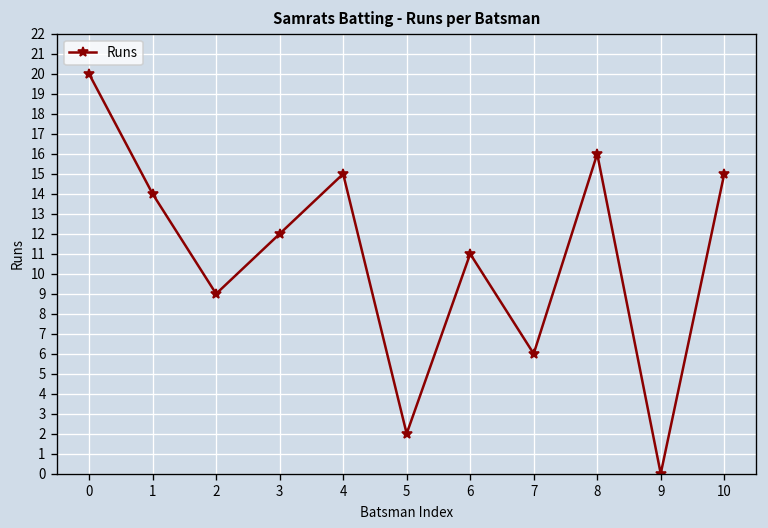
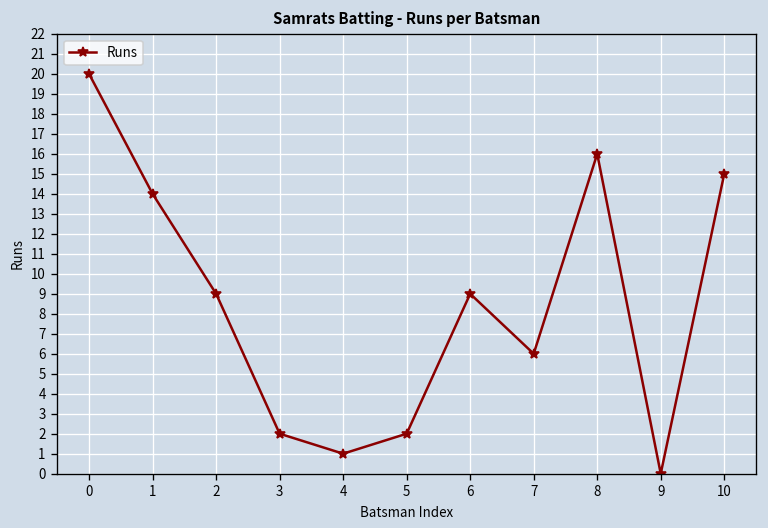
3: 12 -> 2
4: 15 -> 1
6: 11 -> 9
